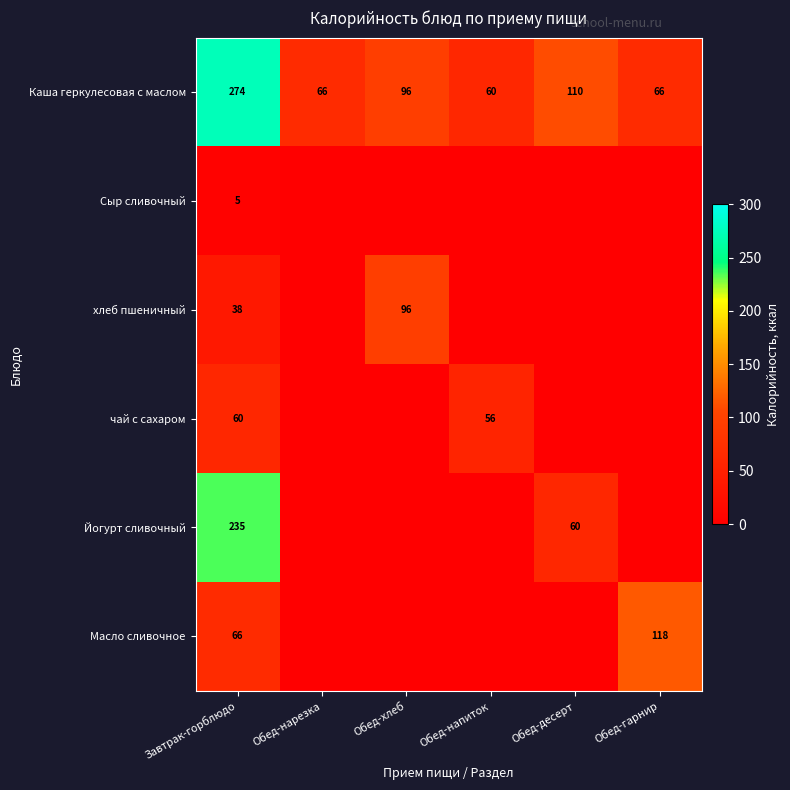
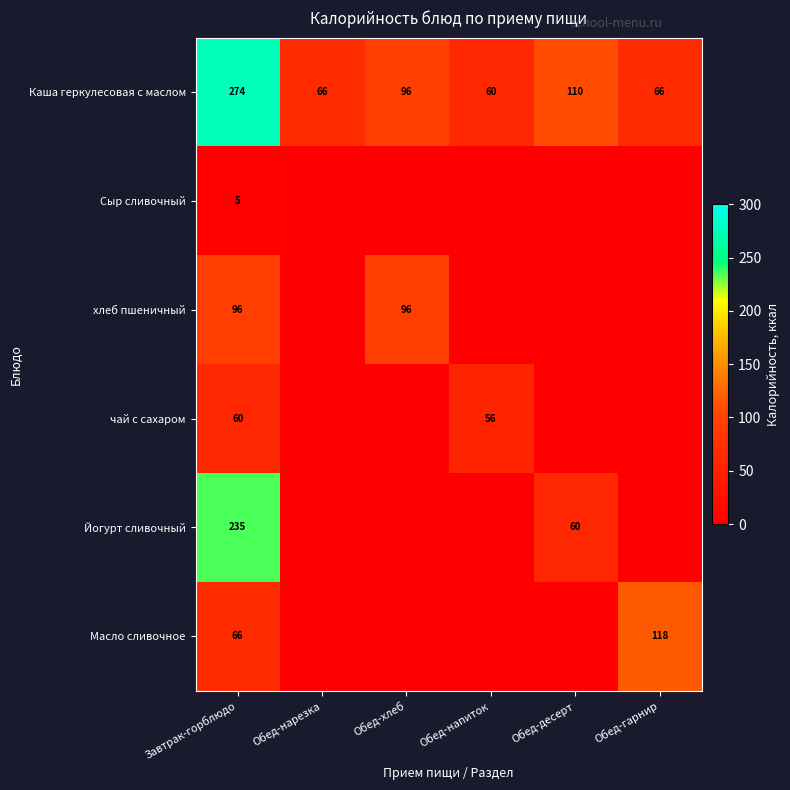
хлеб пшеничный, Завтрак-горблюдо: 38 -> 96
